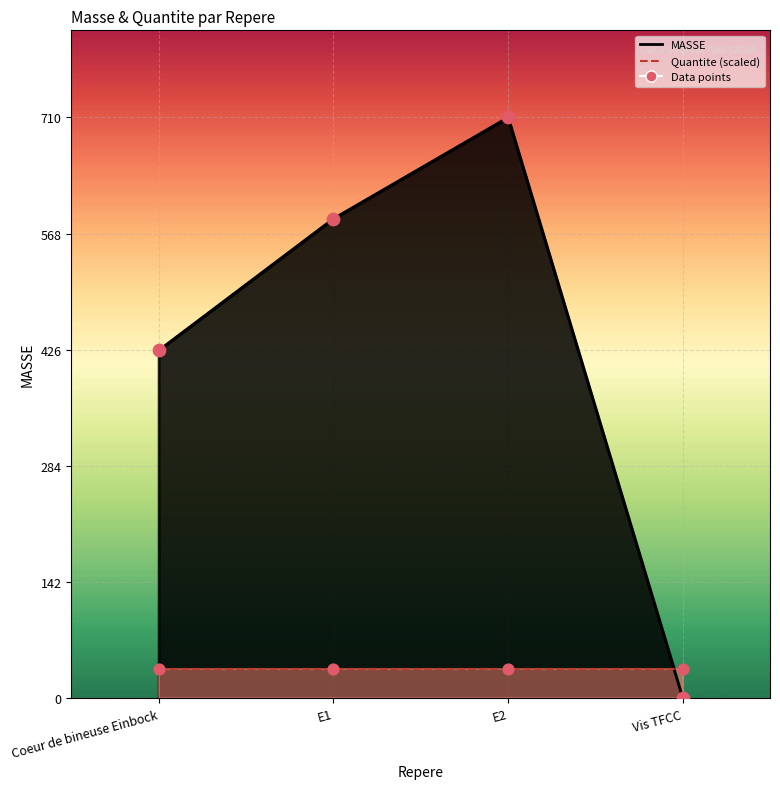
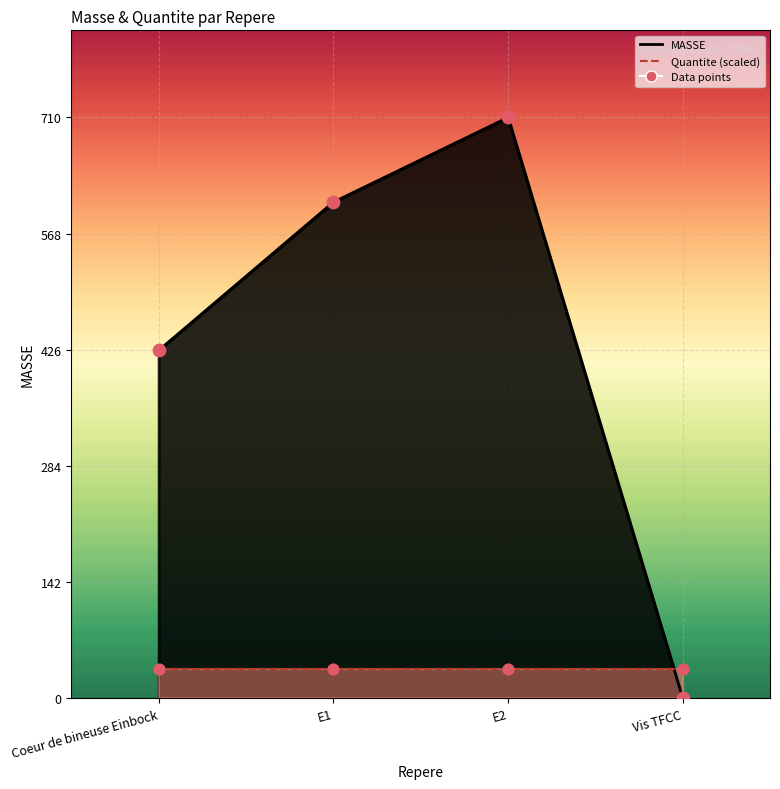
MASSE, E1: 590 -> 610
